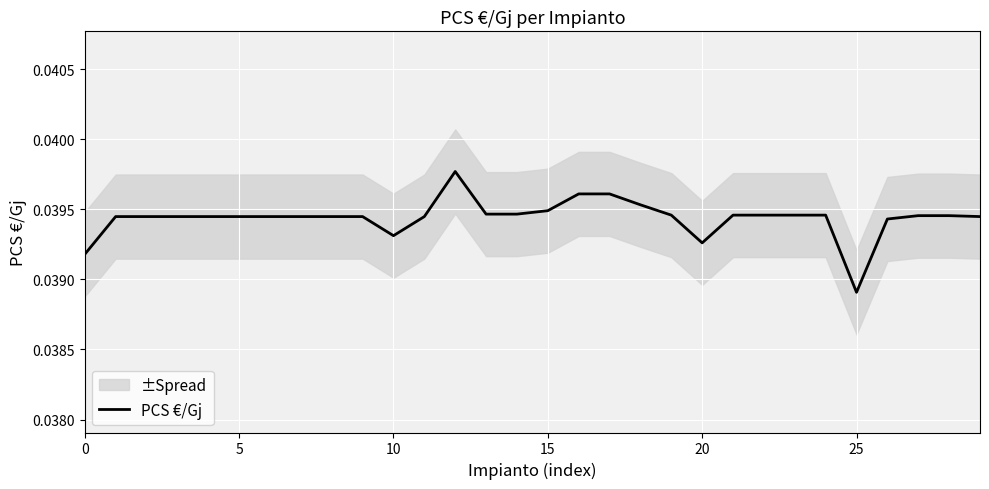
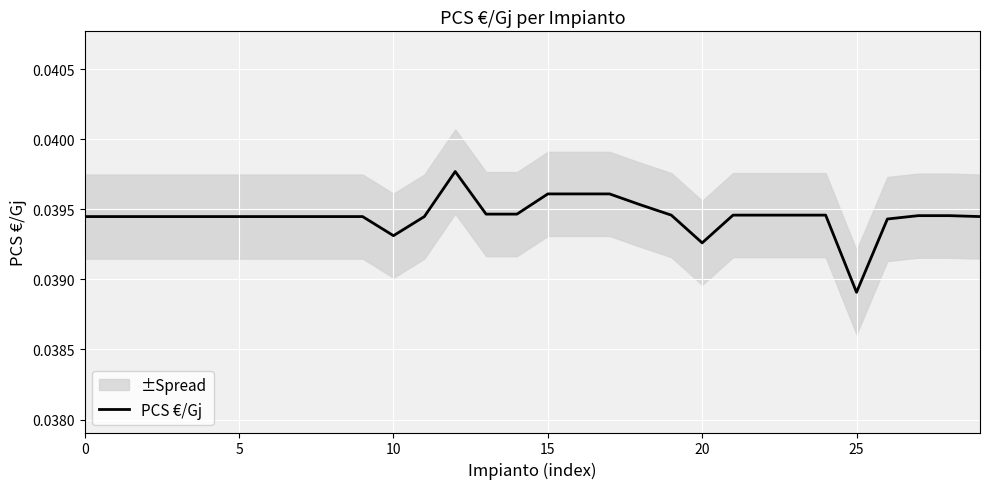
PCS €/Gj, 0: 0.03918 -> 0.03945
PCS €/Gj, 15: 0.03949 -> 0.03961
